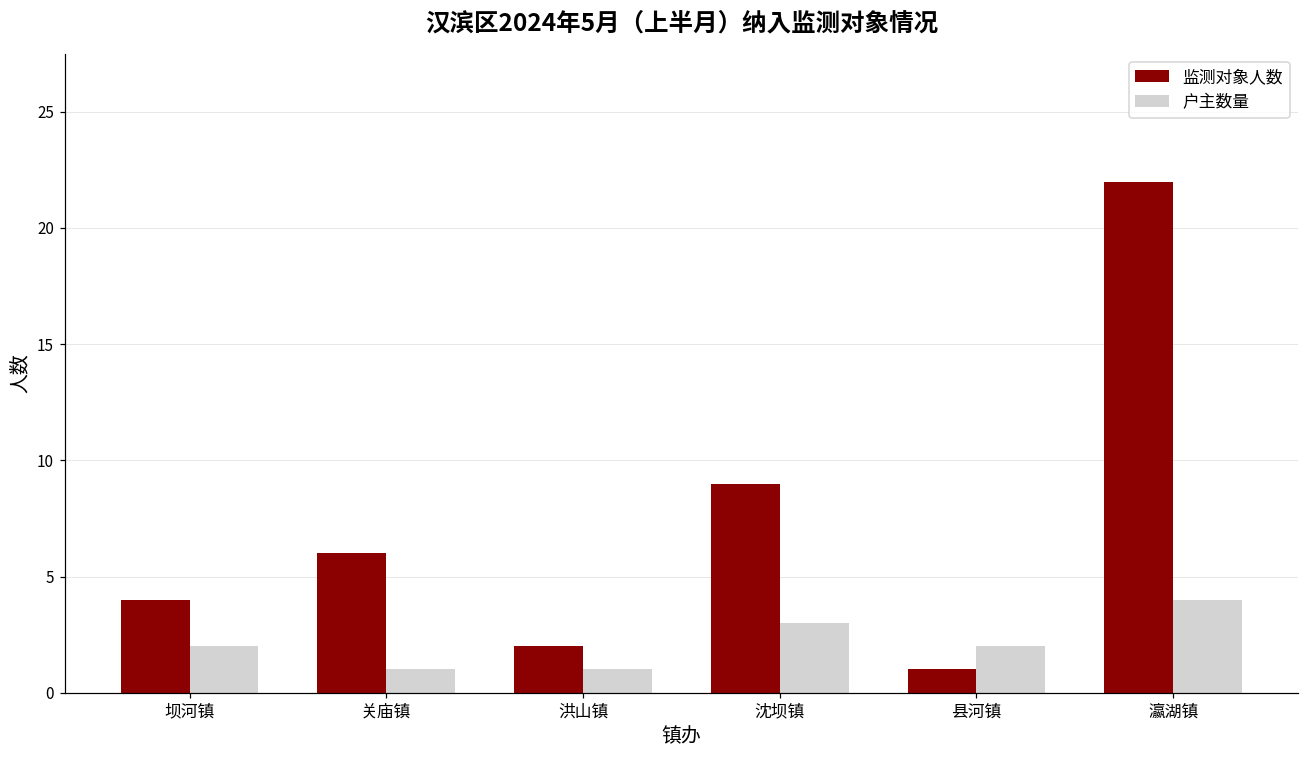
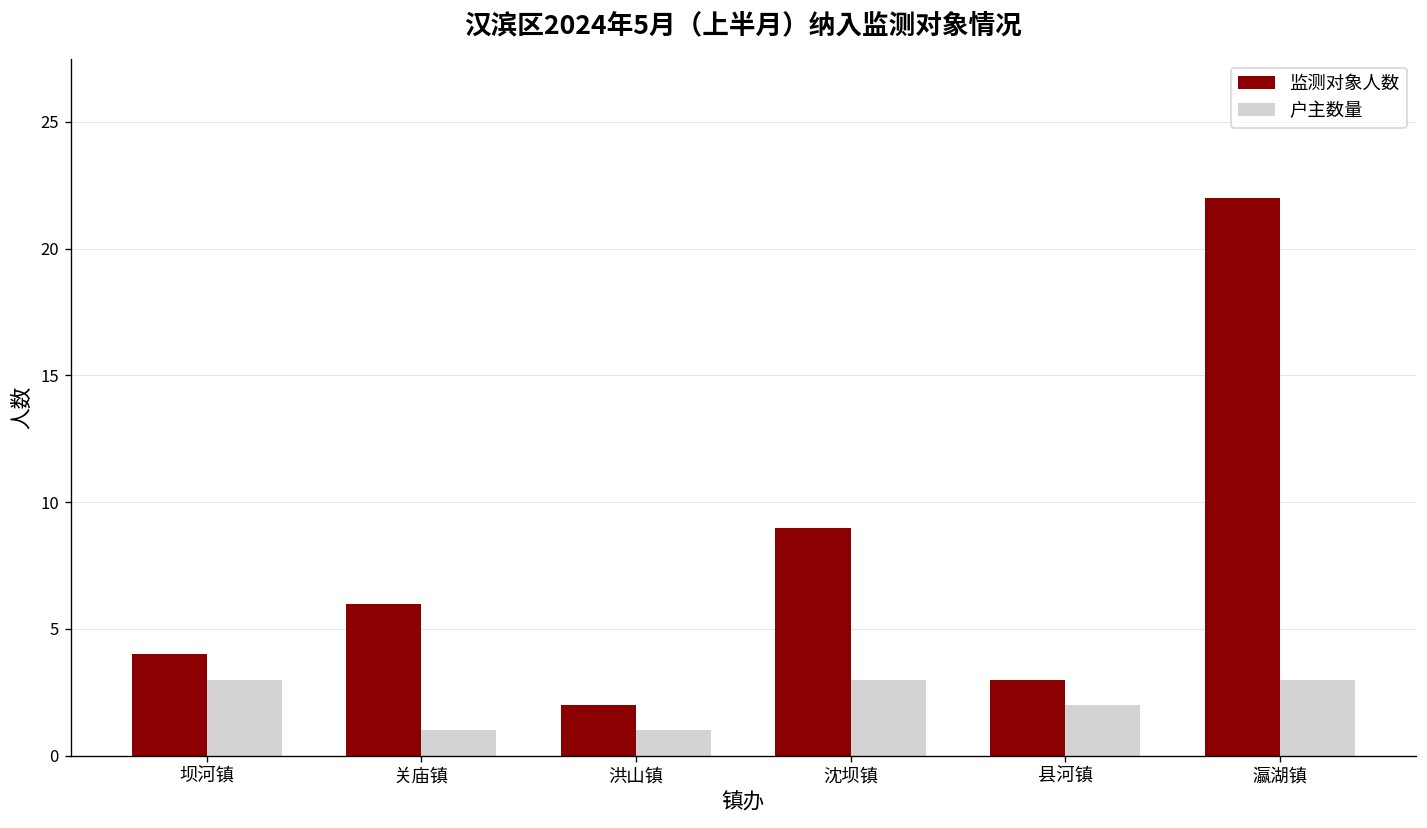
户主数量, 坝河镇: 2 -> 3
监测对象人数, 县河镇: 1 -> 3
户主数量, 瀛湖镇: 4 -> 3
